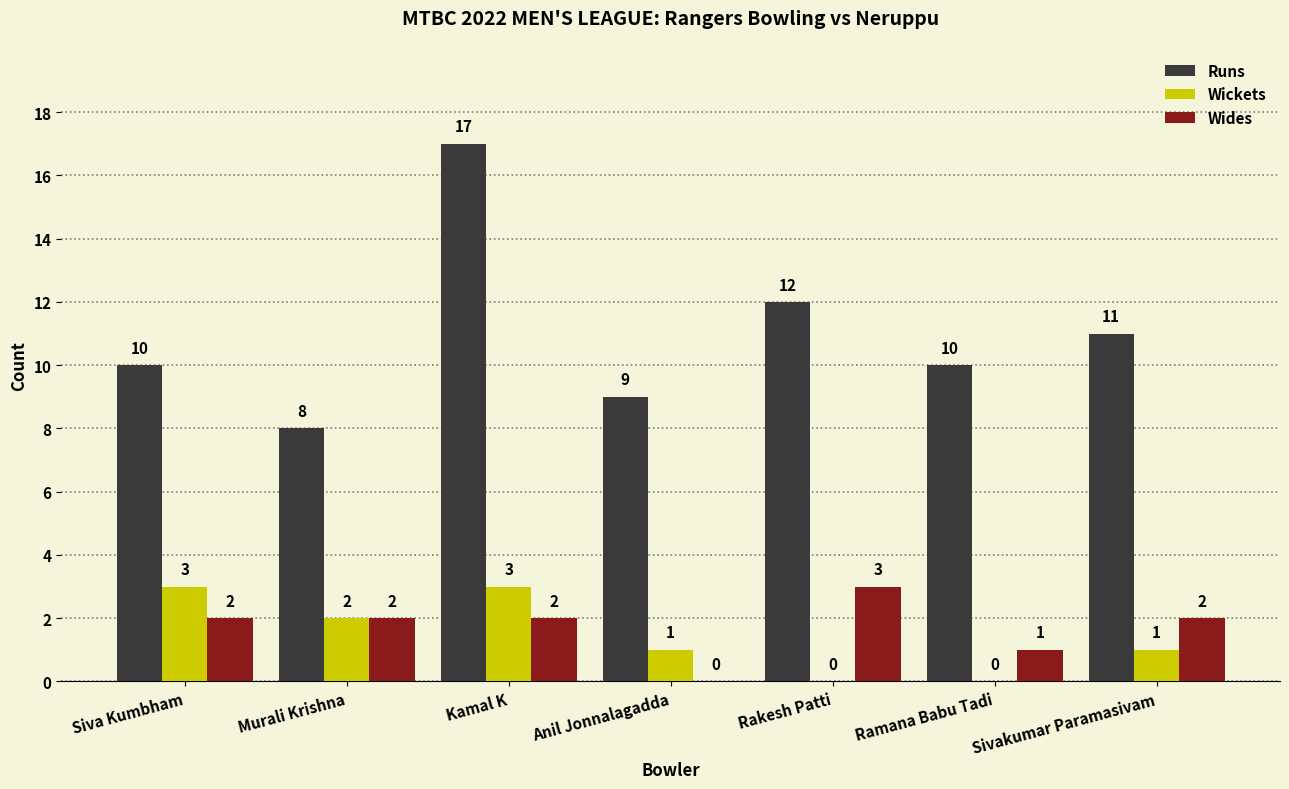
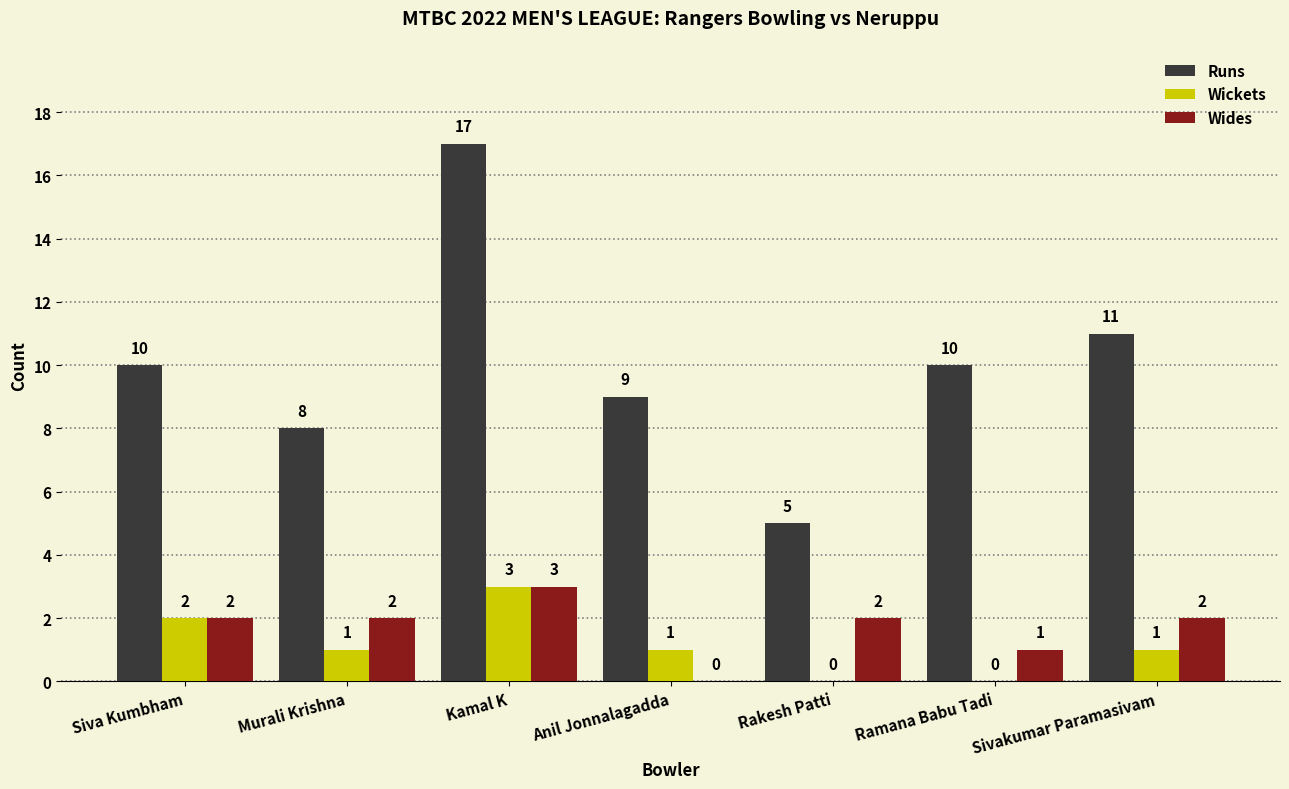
Wickets, Siva Kumbham: 3 -> 2
Wickets, Murali Krishna: 2 -> 1
Wides, Kamal K: 2 -> 3
Runs, Rakesh Patti: 12 -> 5
Wides, Rakesh Patti: 3 -> 2
